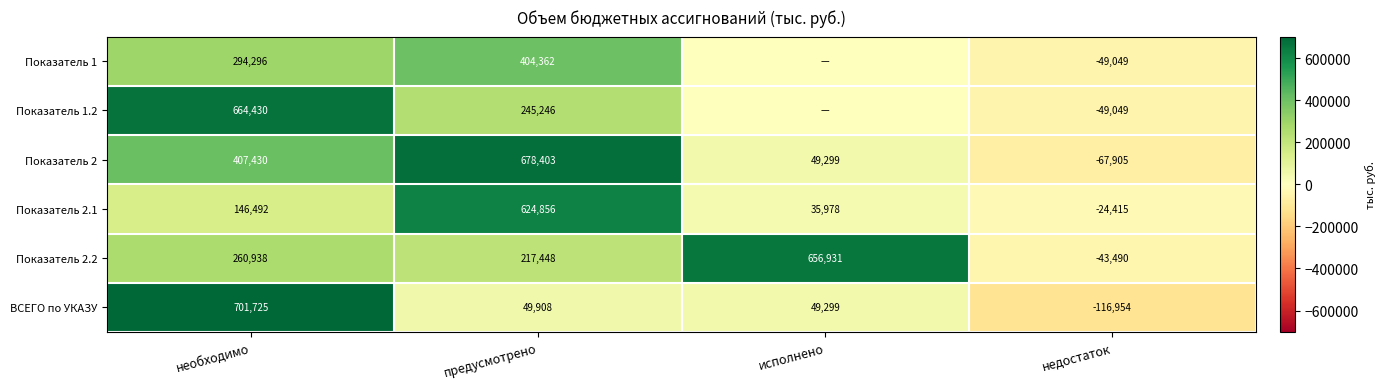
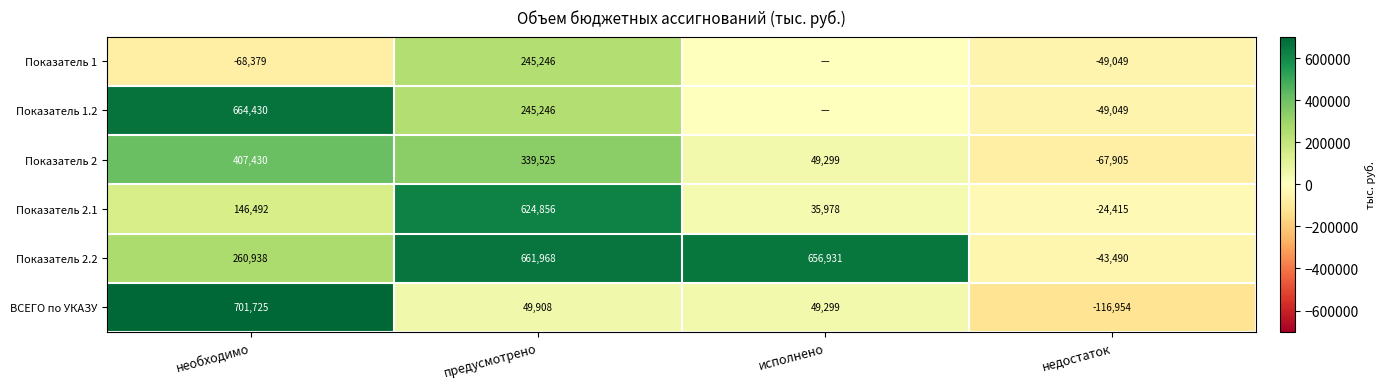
Показатель 1, необходимо: 294,296 -> -68,379
Показатель 1, предусмотрено: 404,362 -> 245,246
Показатель 2, предусмотрено: 678,403 -> 339,525
Показатель 2.2, предусмотрено: 217,448 -> 661,968
